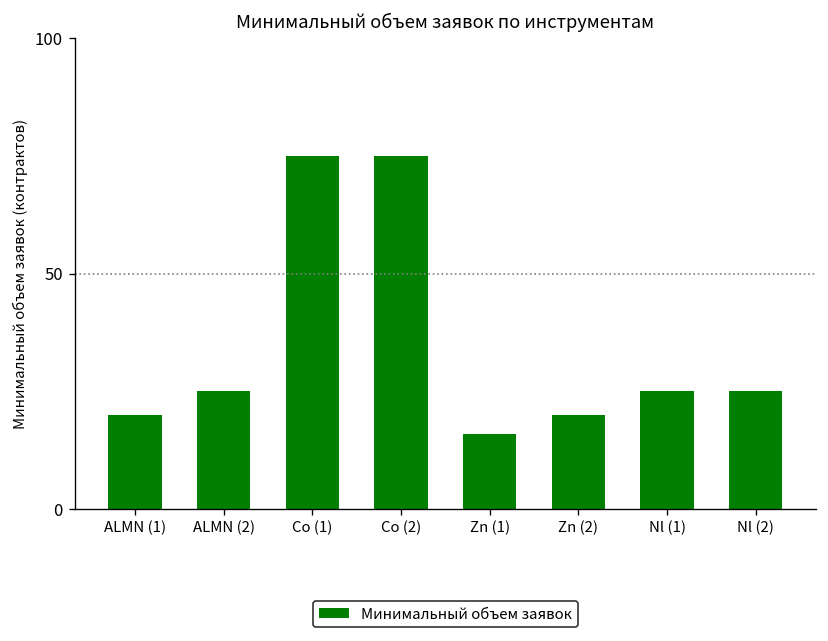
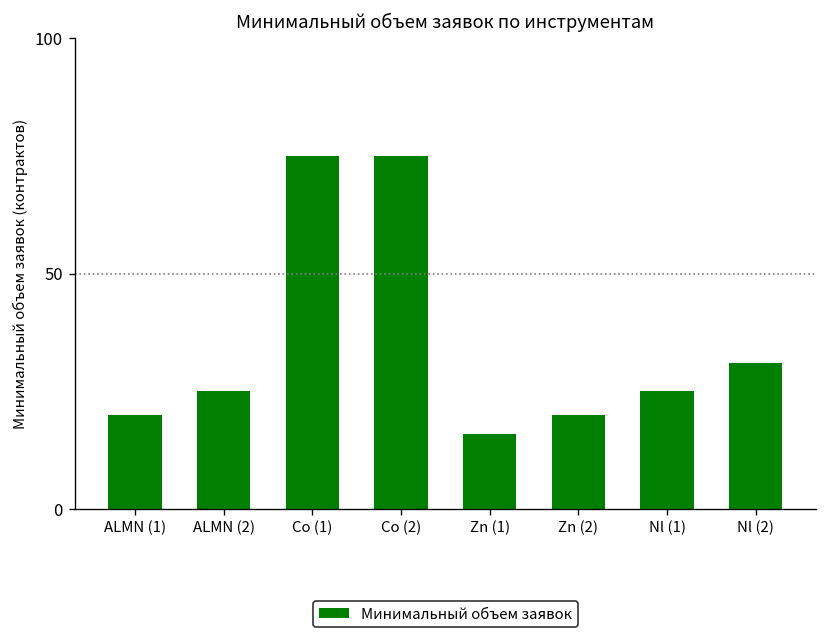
Nl (2): 25 -> 31
